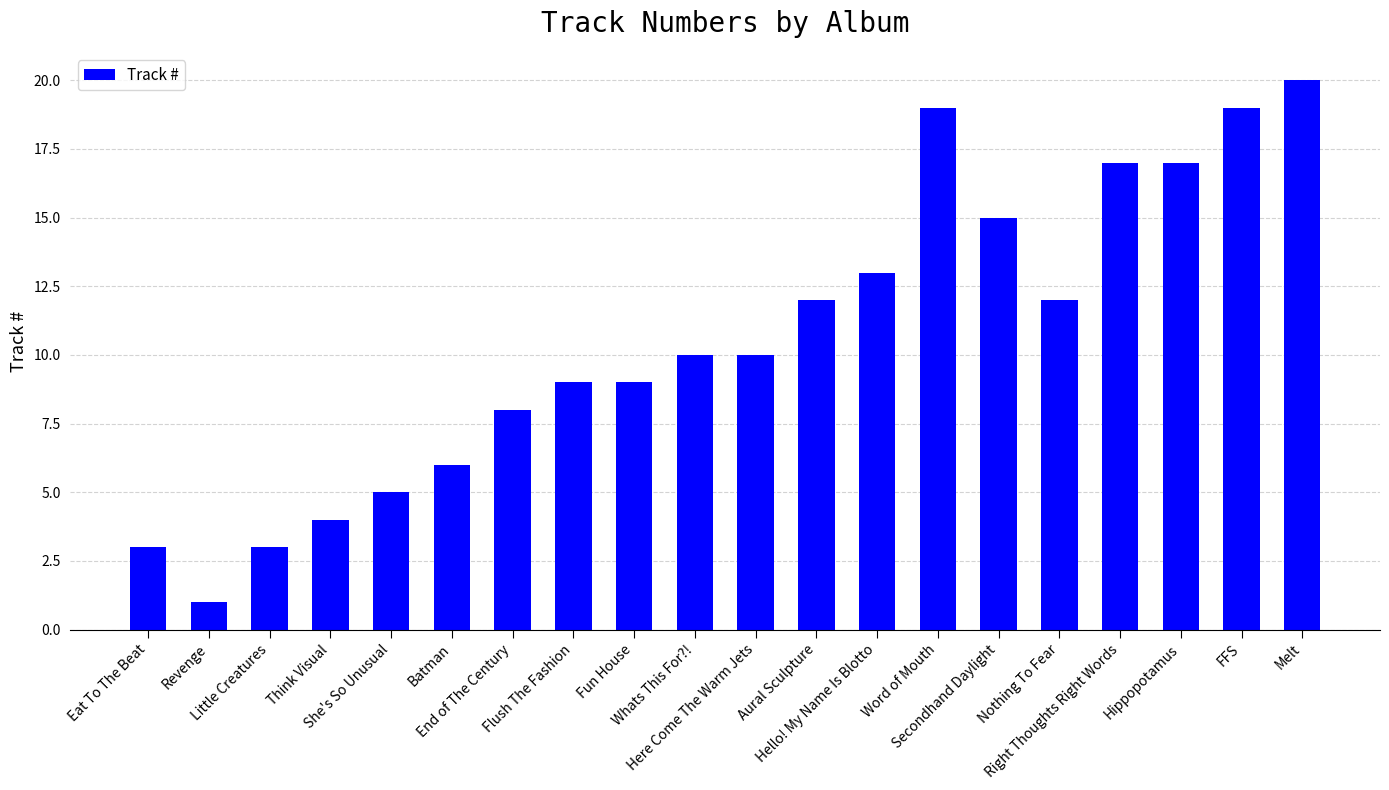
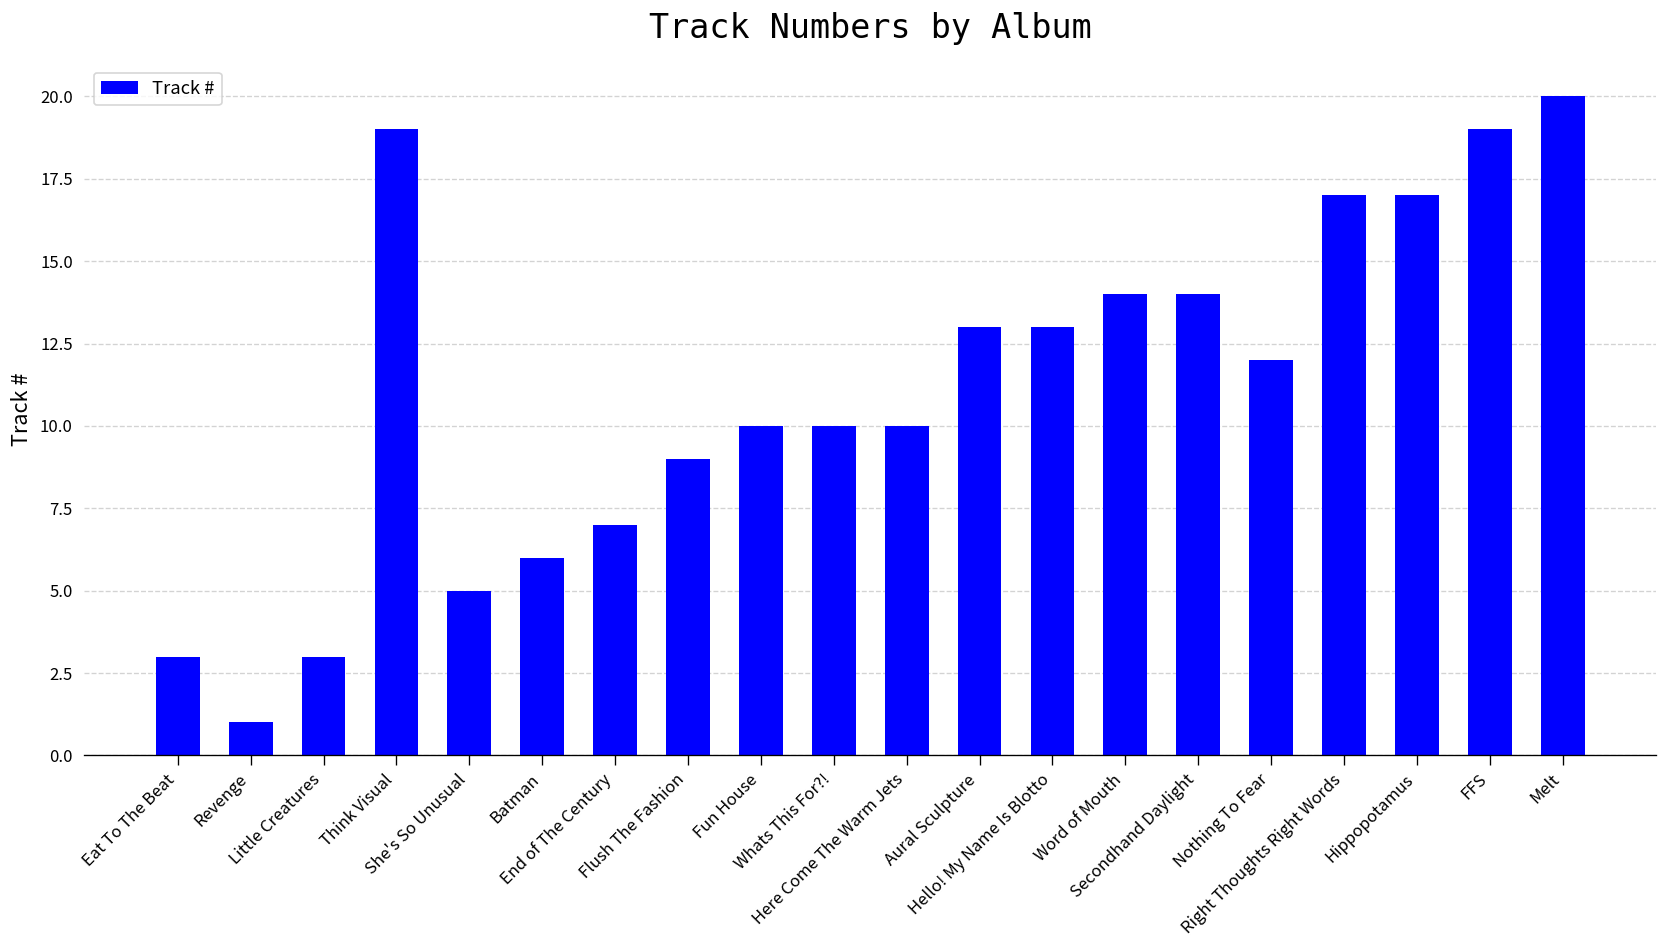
Think Visual: 4 -> 19
End of The Century: 8 -> 7
Fun House: 9 -> 10
Aural Sculpture: 12 -> 13
Word of Mouth: 19 -> 14
Secondhand Daylight: 15 -> 14
